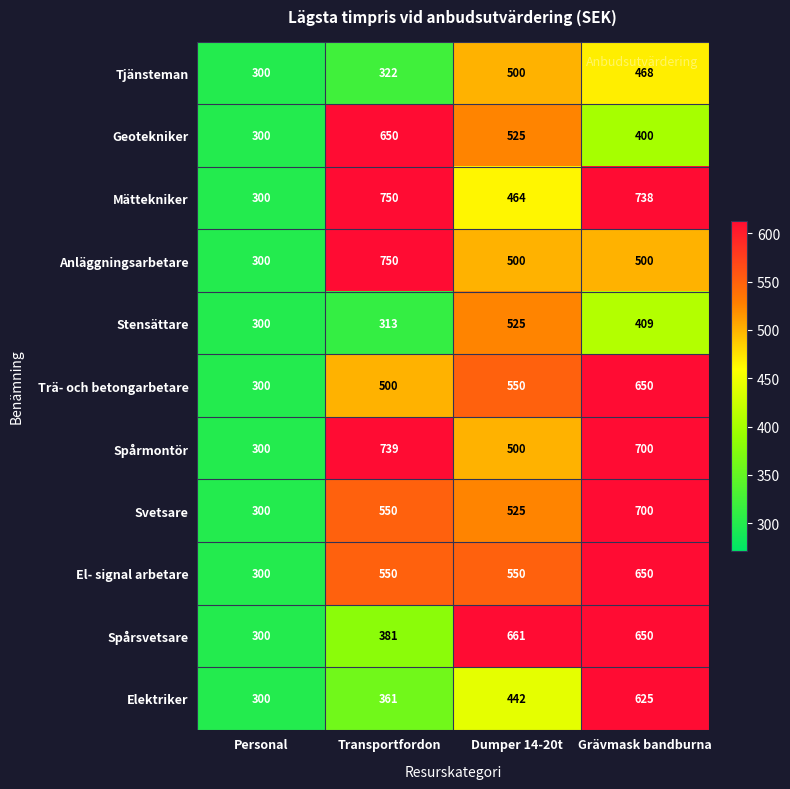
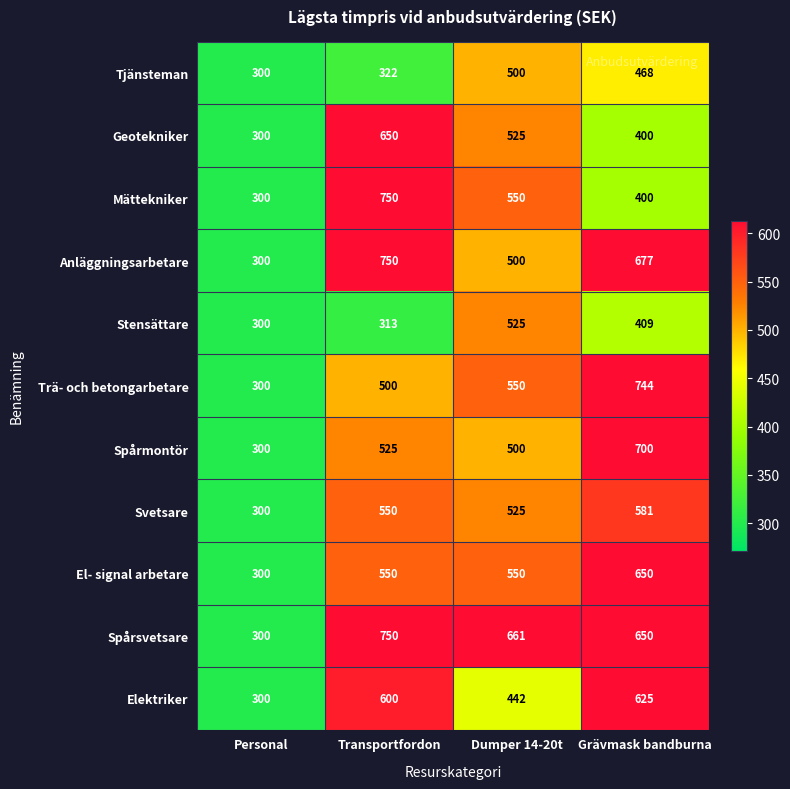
Mättekniker, Dumper 14-20t: 464 -> 550
Mättekniker, Grävmask bandburna: 738 -> 400
Anläggningsarbetare, Grävmask bandburna: 500 -> 677
Trä- och betongarbetare, Grävmask bandburna: 650 -> 744
Spårmontör, Transportfordon: 739 -> 525
Svetsare, Grävmask bandburna: 700 -> 581
Spårsvetsare, Transportfordon: 381 -> 750
Elektriker, Transportfordon: 361 -> 600
